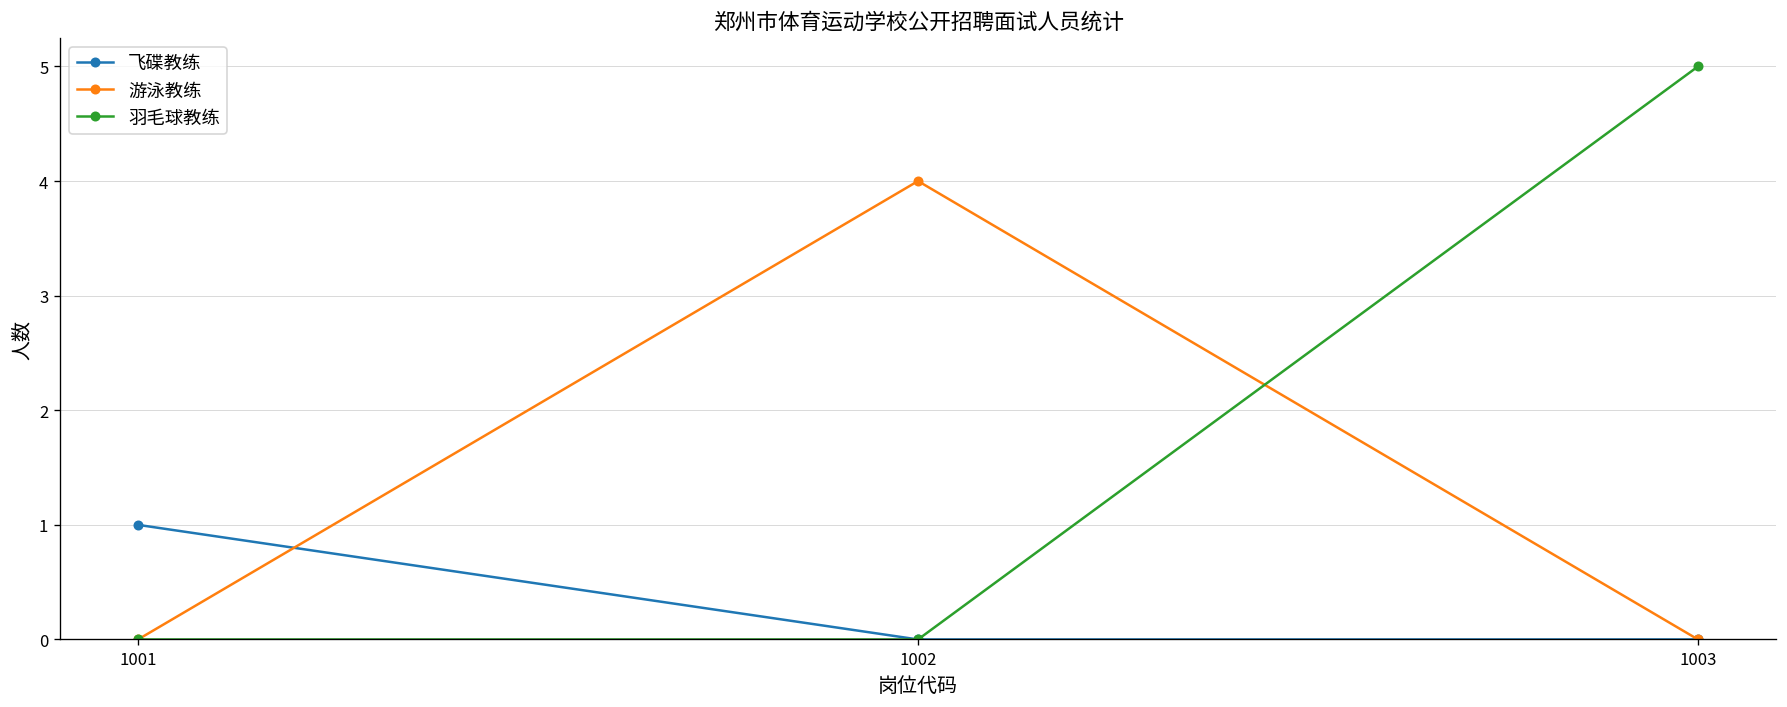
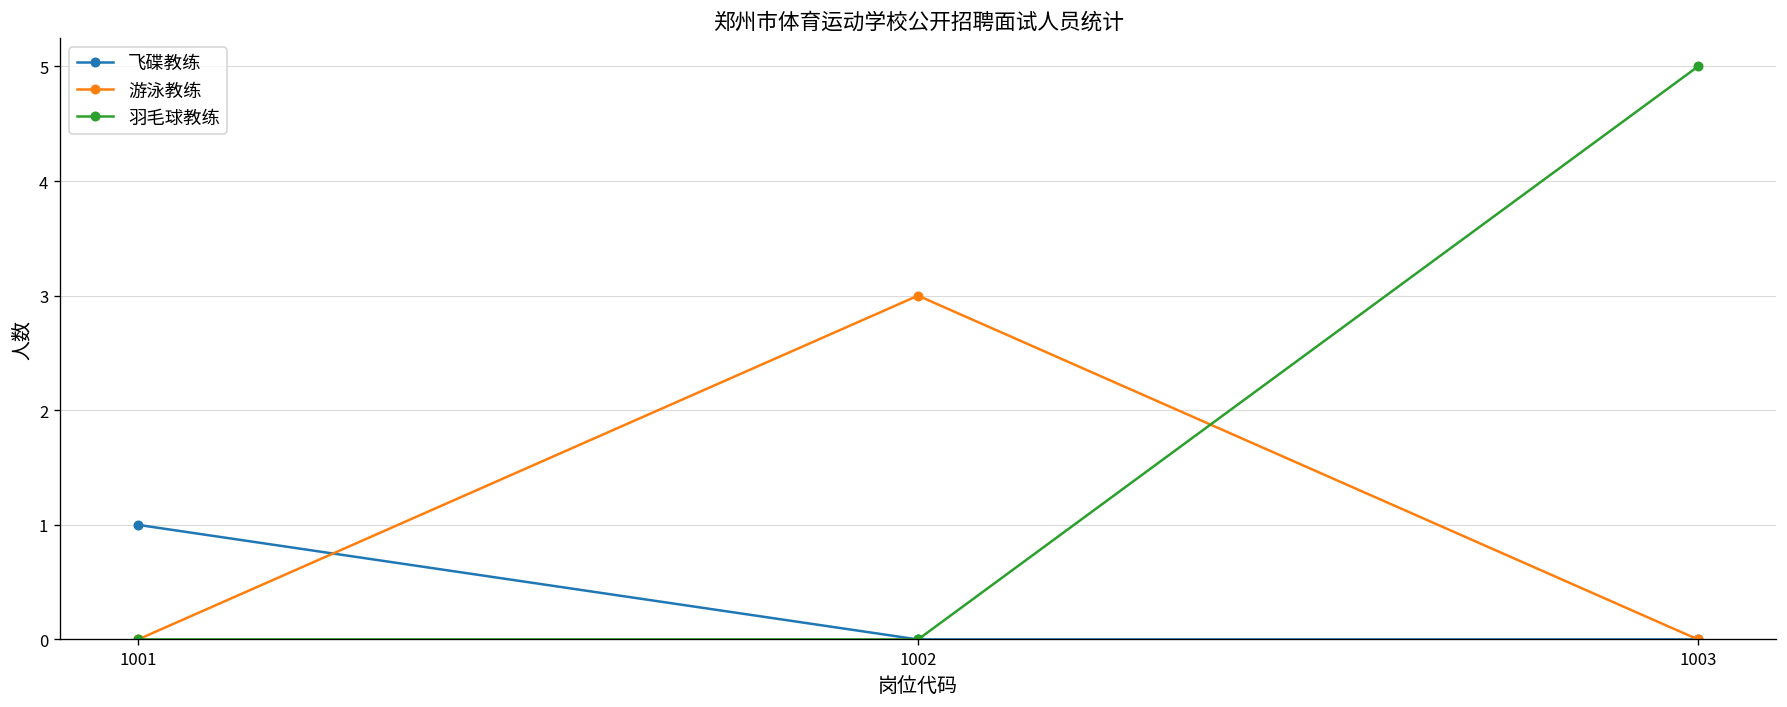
游泳教练, 1002: 4 -> 3
